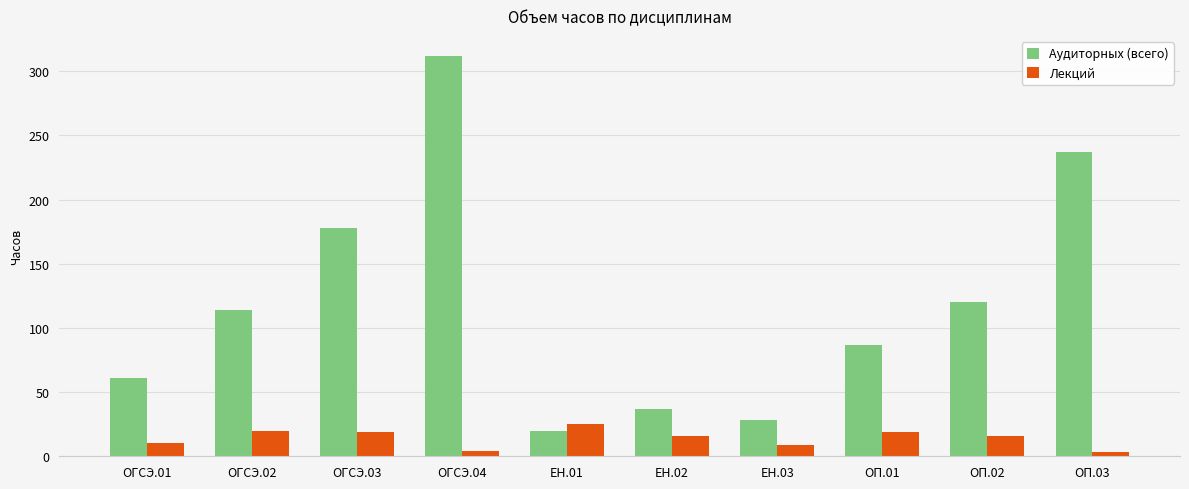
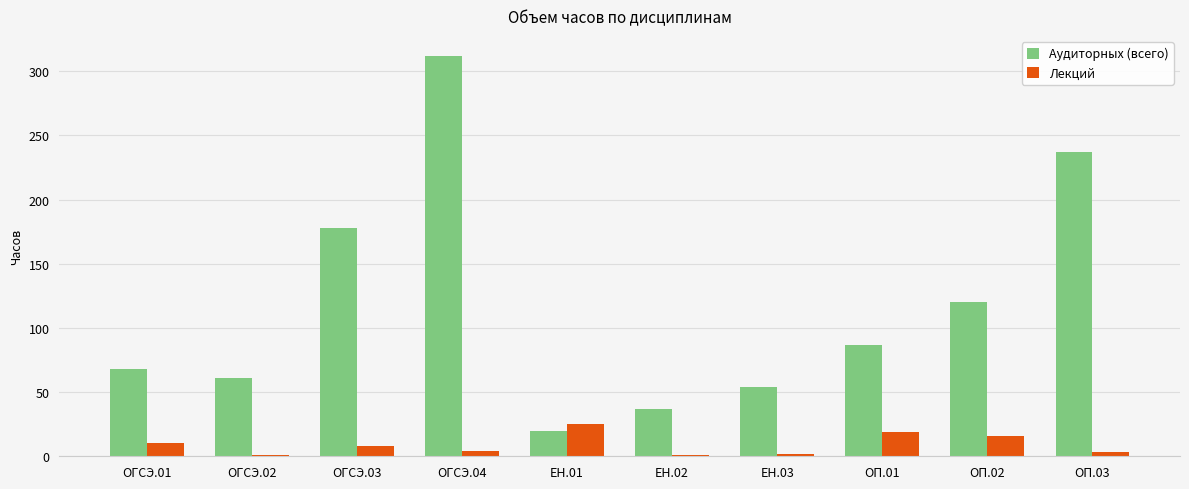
Аудиторных (всего), ОГСЭ.01: 61 -> 68
Аудиторных (всего), ОГСЭ.02: 114 -> 61
Лекций, ОГСЭ.02: 20 -> 1
Лекций, ОГСЭ.03: 19 -> 8
Лекций, ЕН.02: 16 -> 1
Аудиторных (всего), ЕН.03: 28 -> 54
Лекций, ЕН.03: 9 -> 2
